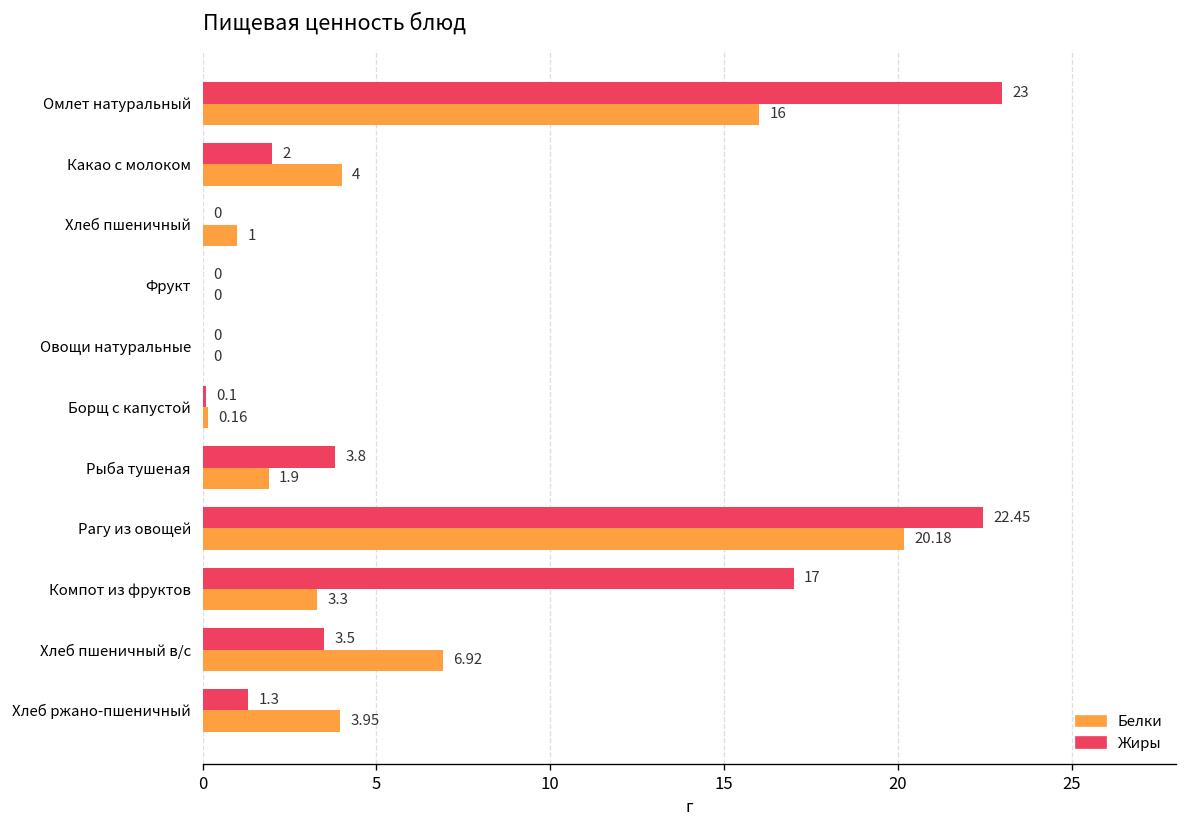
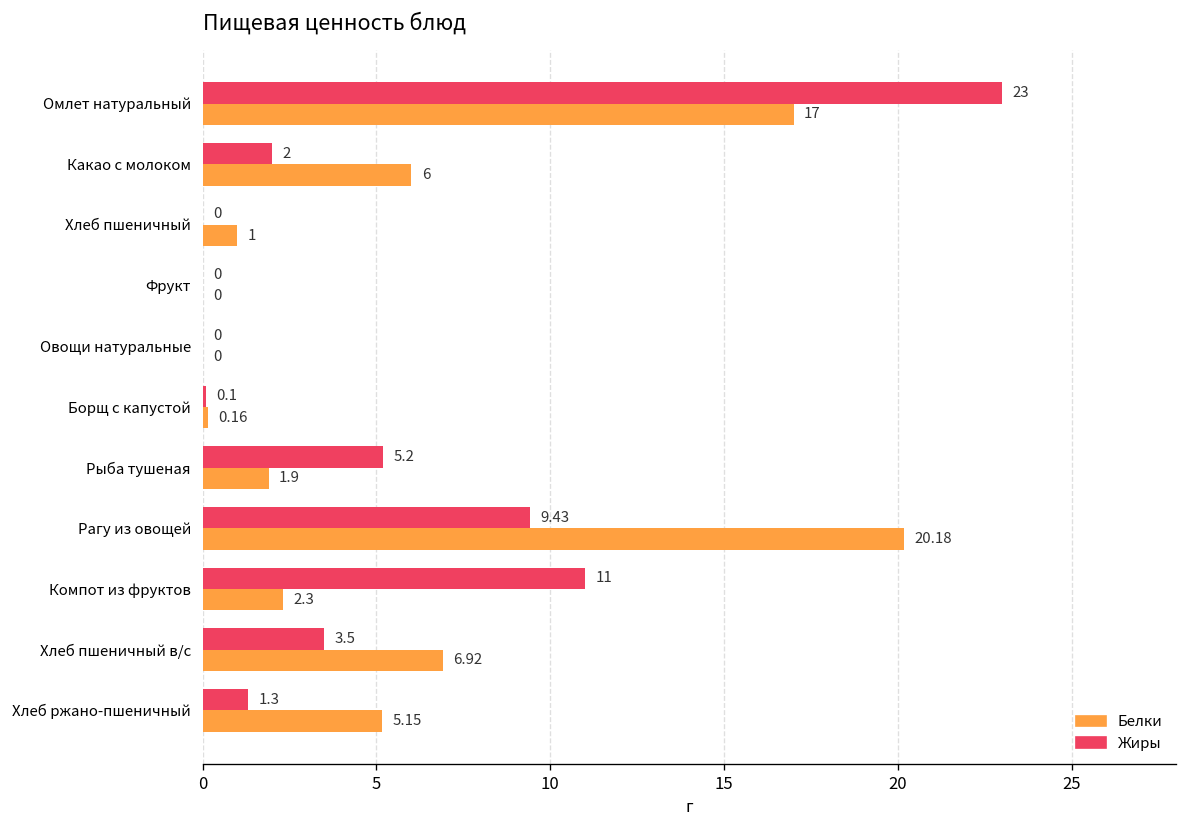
Белки, Омлет натуральный: 16 -> 17
Белки, Какао с молоком: 4 -> 6
Жиры, Рыба тушеная: 3.8 -> 5.2
Жиры, Рагу из овощей: 22.45 -> 9.43
Жиры, Компот из фруктов: 17 -> 11
Белки, Компот из фруктов: 3.3 -> 2.3
Белки, Хлеб ржано-пшеничный: 3.95 -> 5.15
